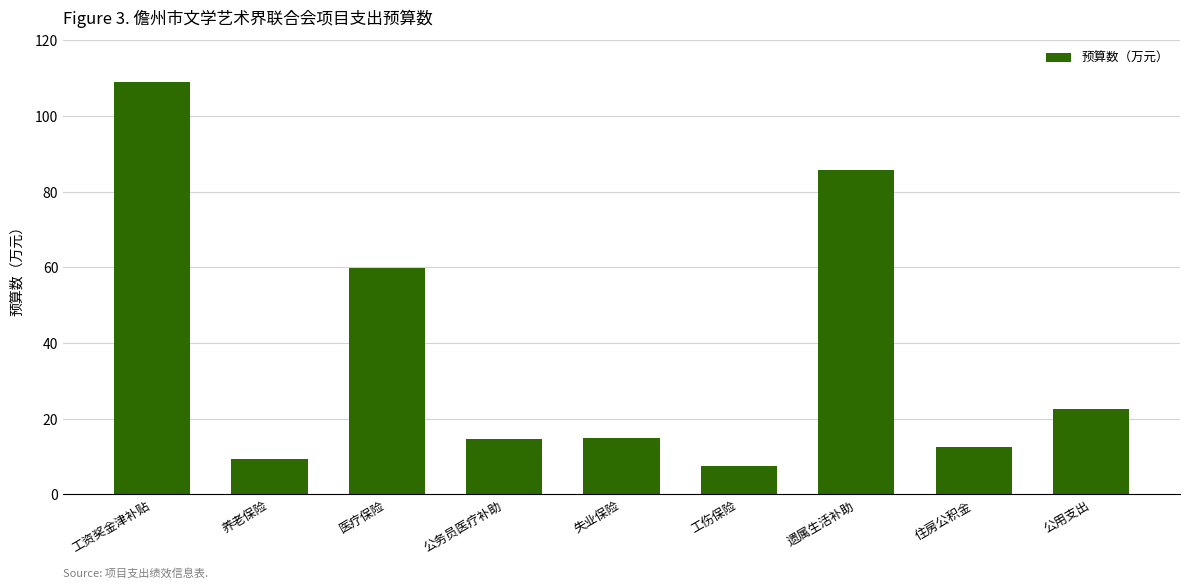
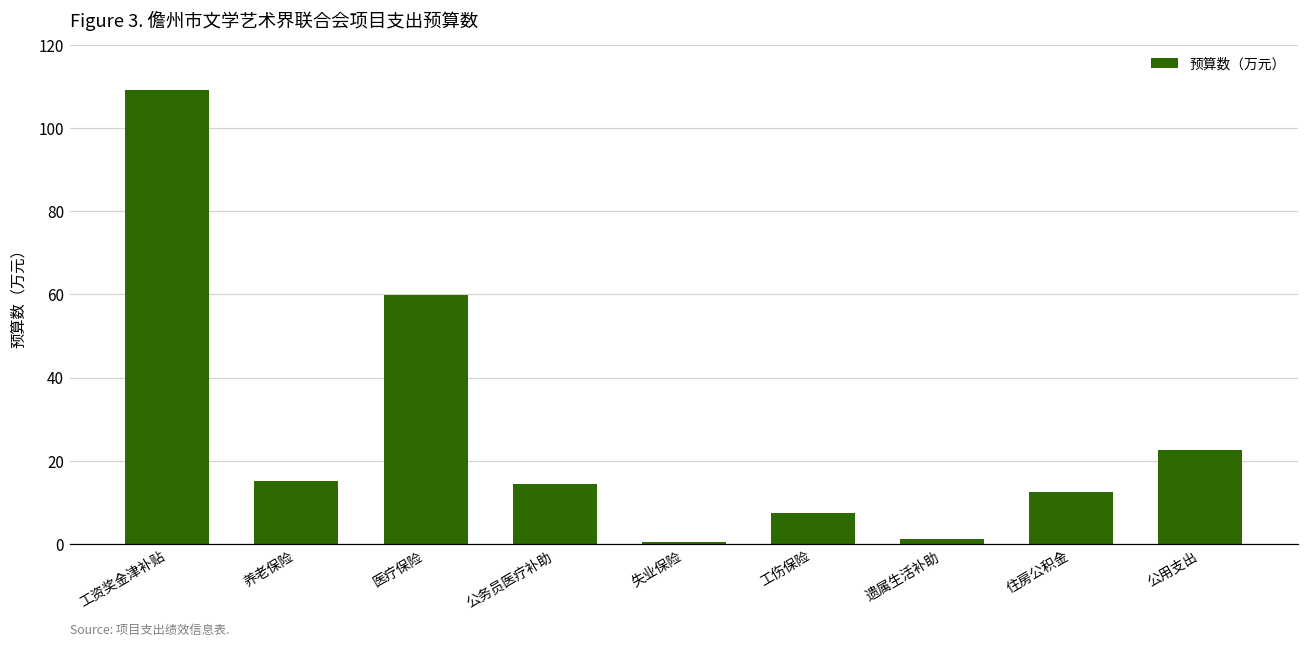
养老保险: 9 -> 15
失业保险: 15 -> 0
遗属生活补助: 86 -> 1
